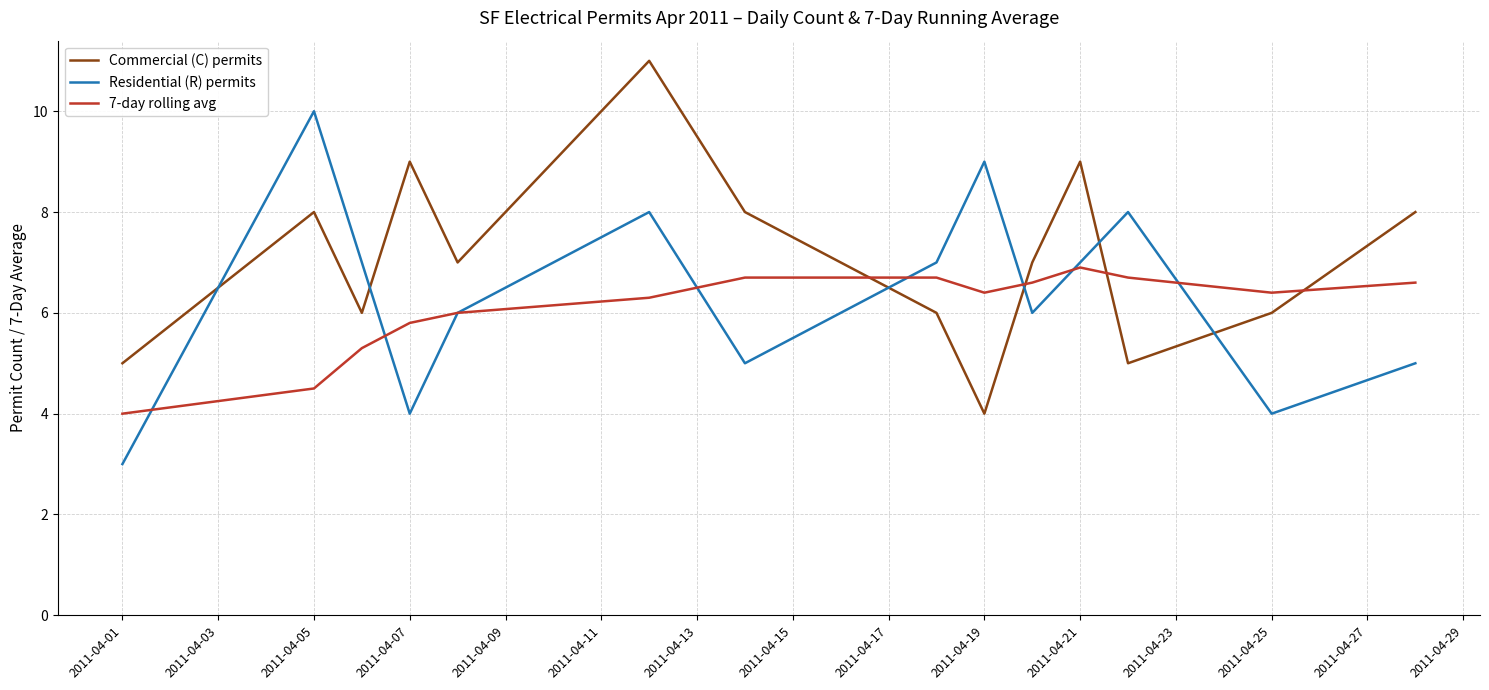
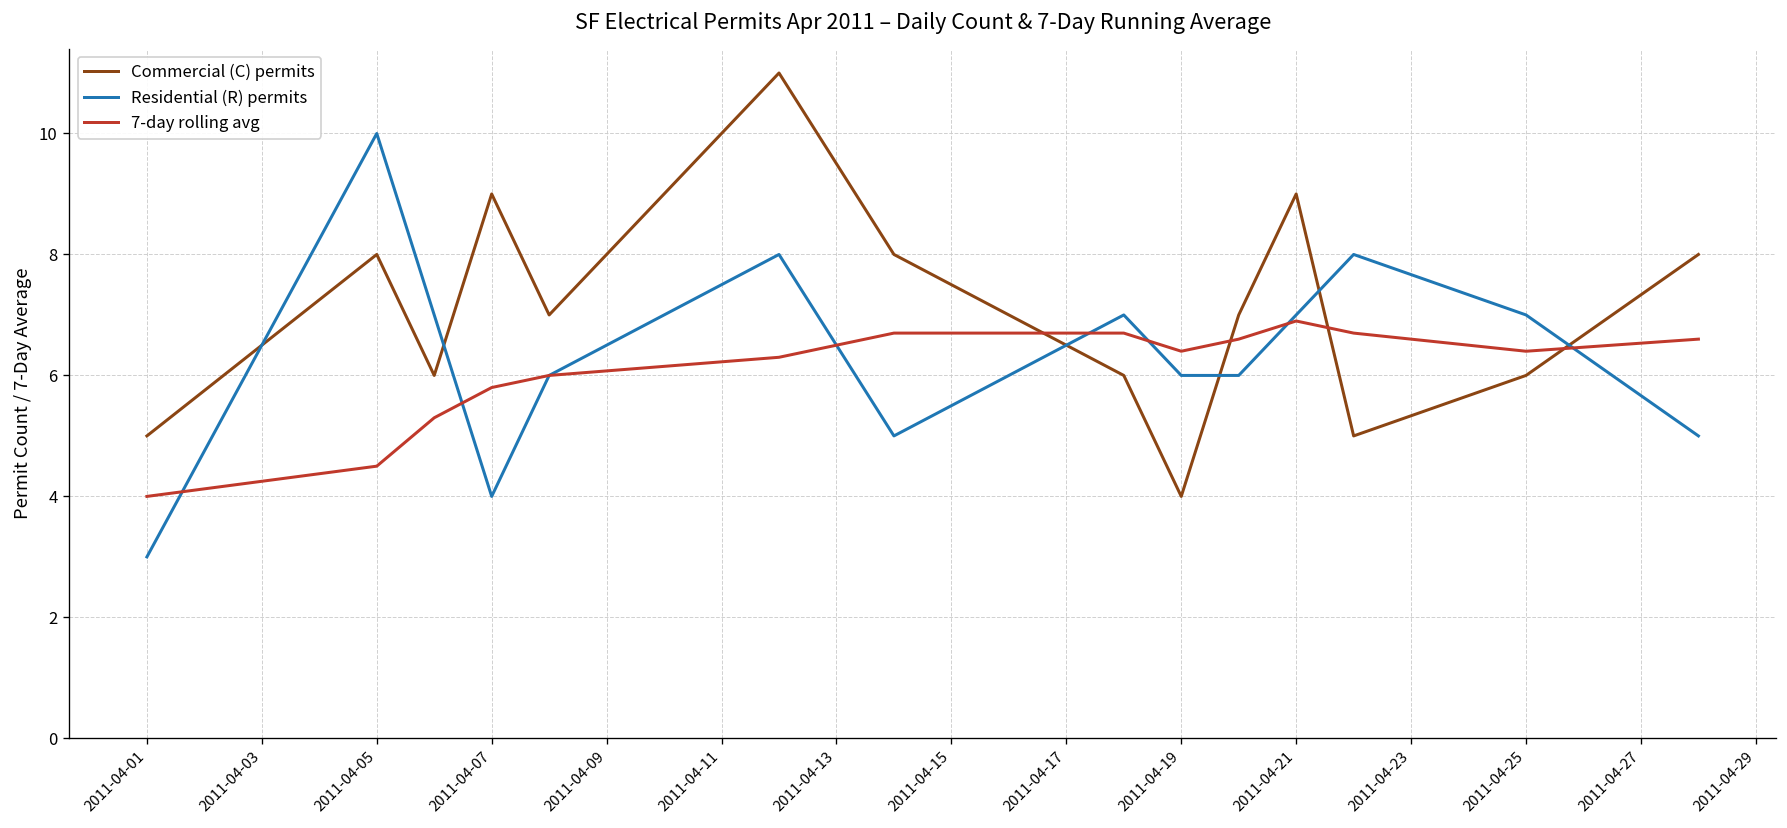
Residential (R) permits, 2011-04-19: 9 -> 6
Residential (R) permits, 2011-04-25: 4 -> 7
